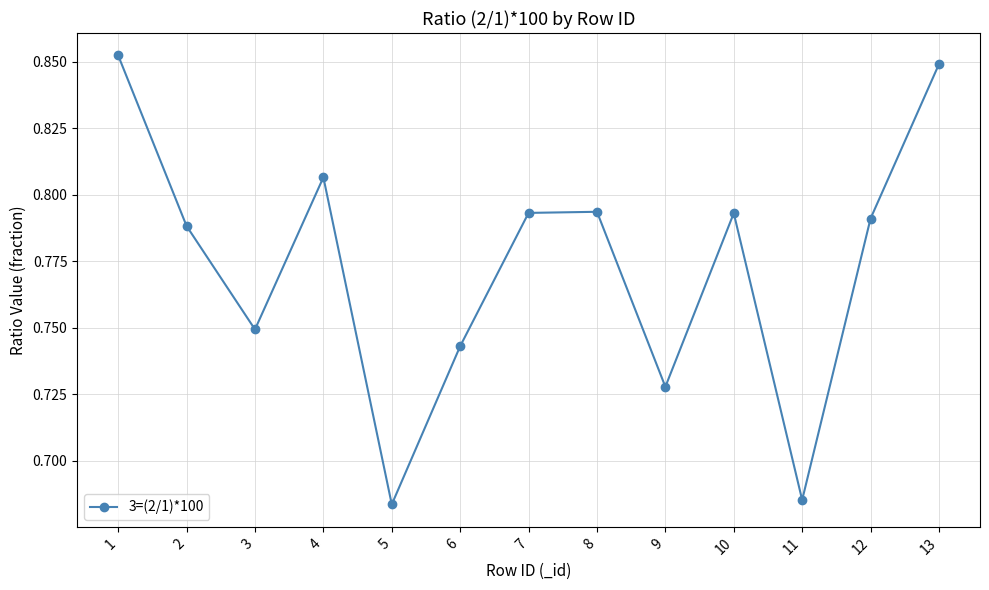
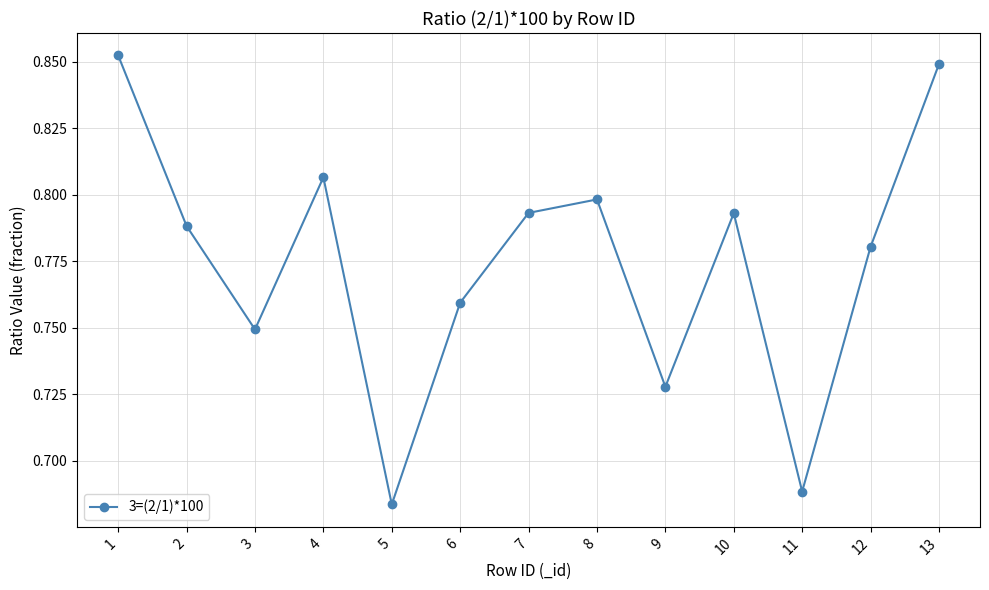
6: 0.743 -> 0.759
8: 0.794 -> 0.798
11: 0.685 -> 0.688
12: 0.791 -> 0.780
